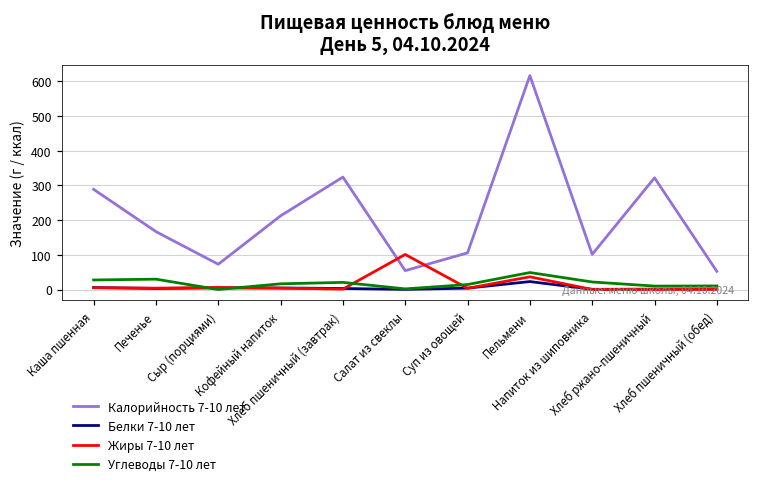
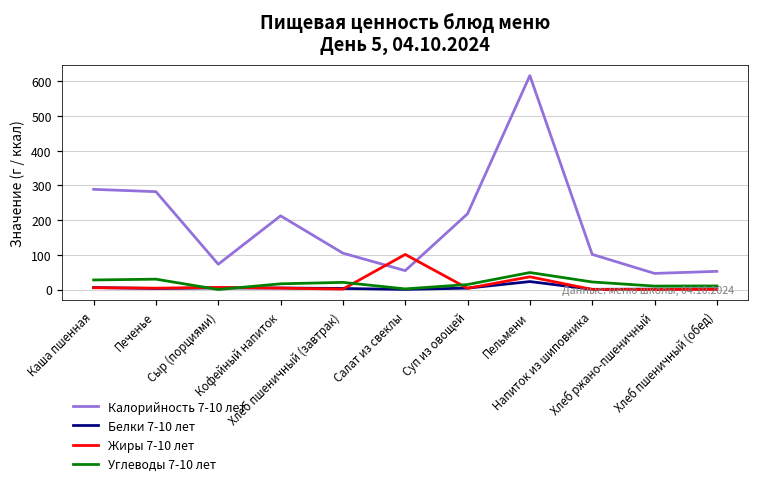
Калорийность 7-10 лет, Печенье: 170 -> 280
Калорийность 7-10 лет, Хлеб пшеничный (завтрак): 320 -> 100
Калорийность 7-10 лет, Суп из овощей: 110 -> 220
Калорийность 7-10 лет, Хлеб ржано-пшеничный: 320 -> 50
